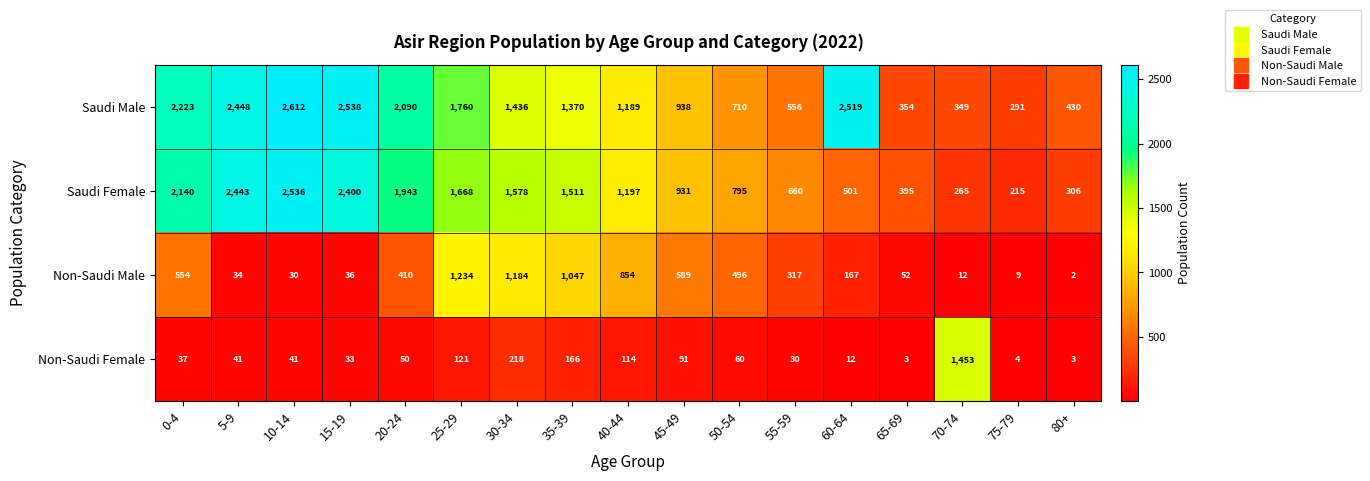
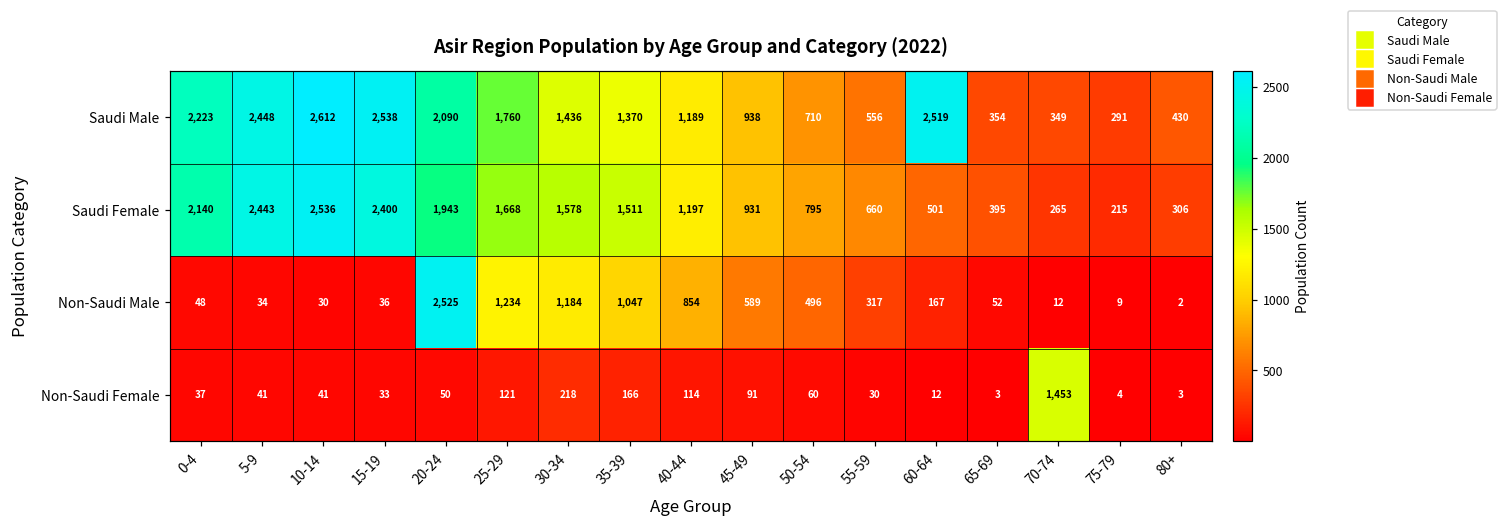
Non-Saudi Male, 0-4: 554 -> 48
Non-Saudi Male, 20-24: 410 -> 2,525
